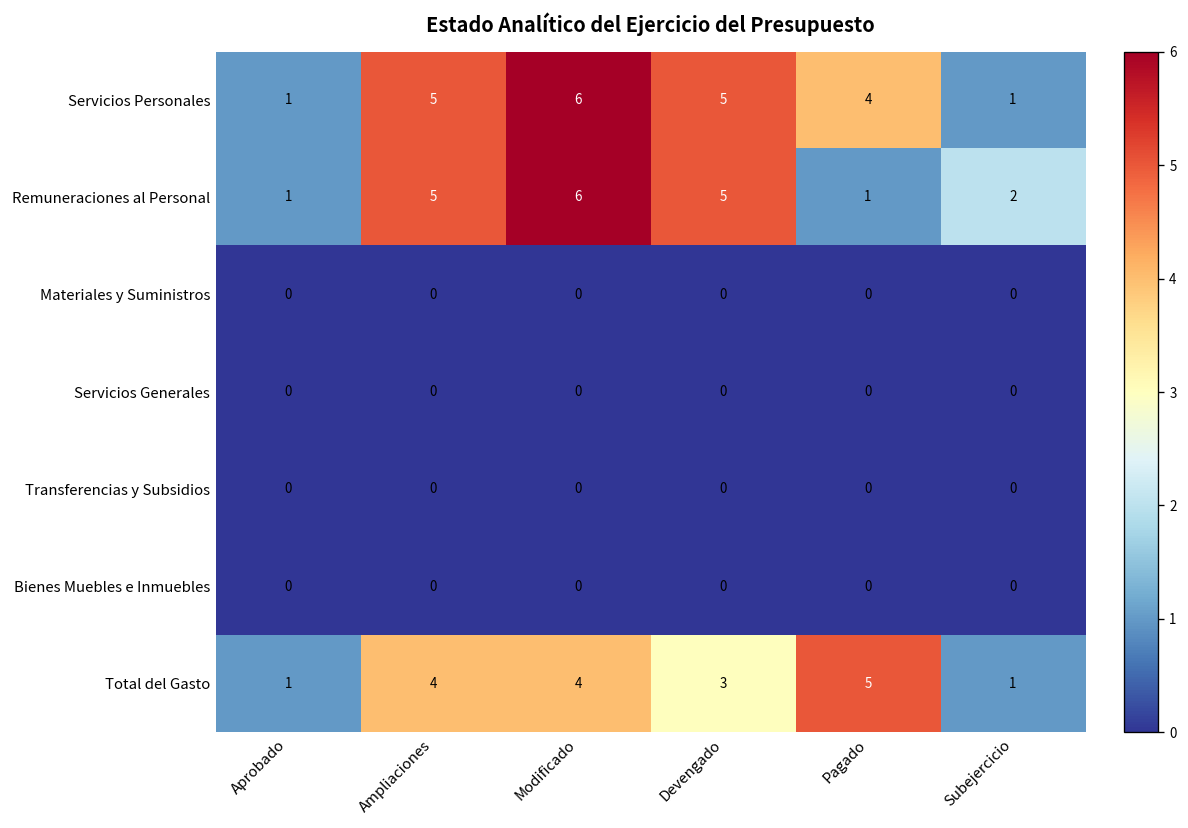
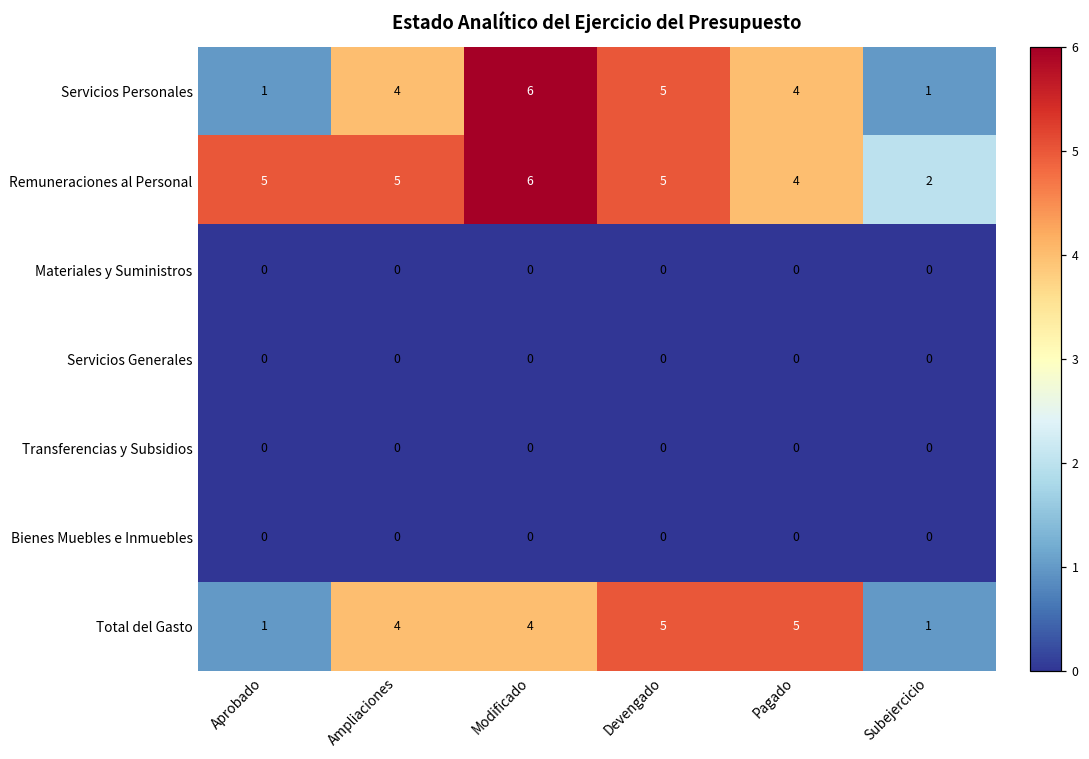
Servicios Personales, Ampliaciones: 5 -> 4
Remuneraciones al Personal, Aprobado: 1 -> 5
Remuneraciones al Personal, Pagado: 1 -> 4
Total del Gasto, Devengado: 3 -> 5
